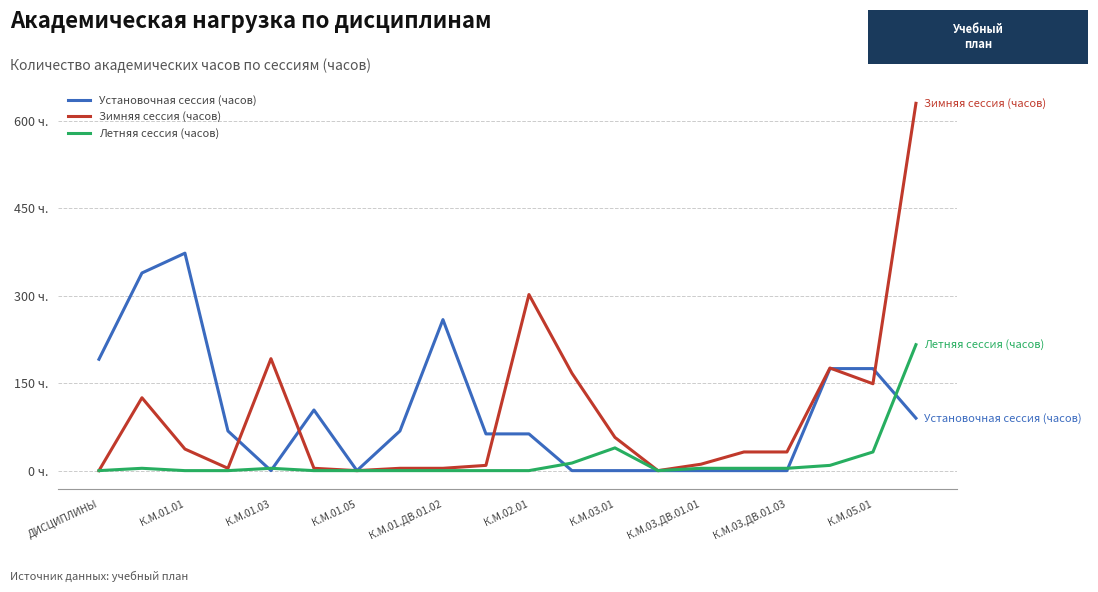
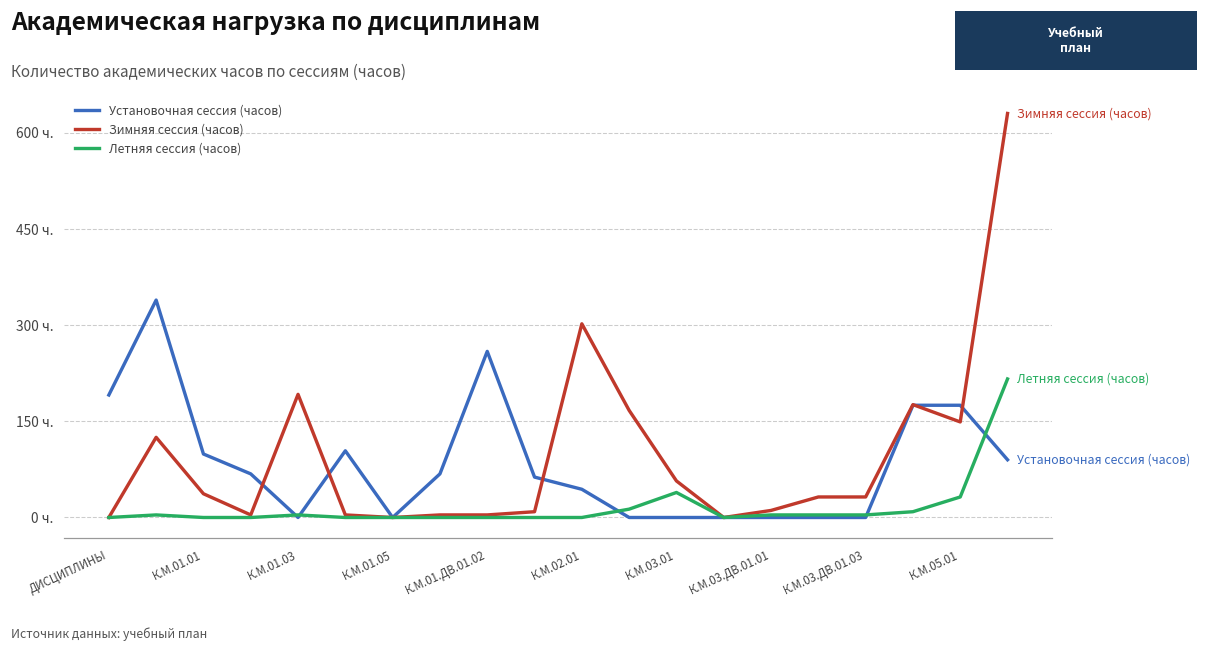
Установочная сессия (часов), К.М.01.01: 370 ч. -> 100 ч.
Установочная сессия (часов), К.М.02.01: 60 ч. -> 40 ч.
